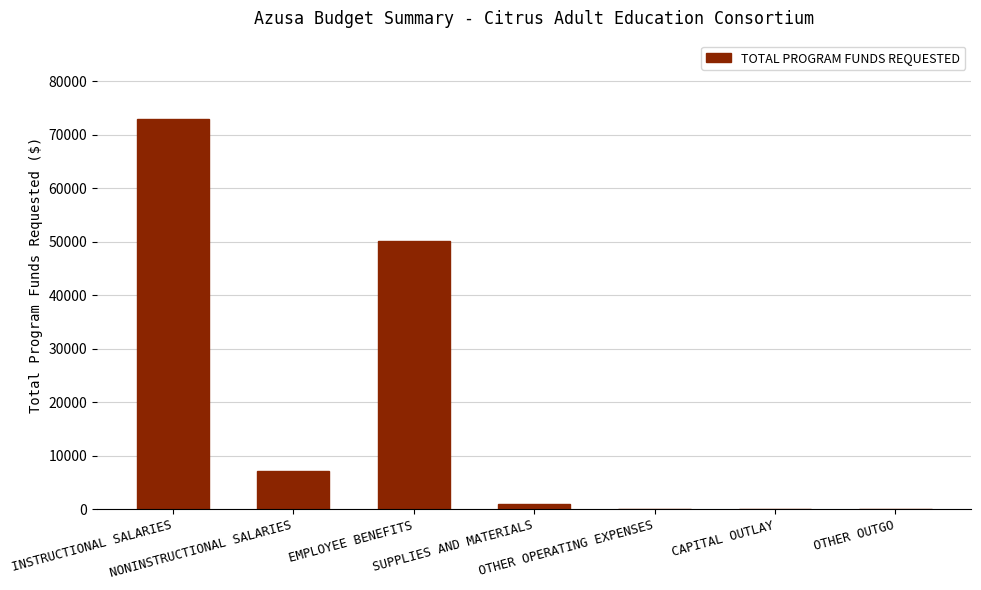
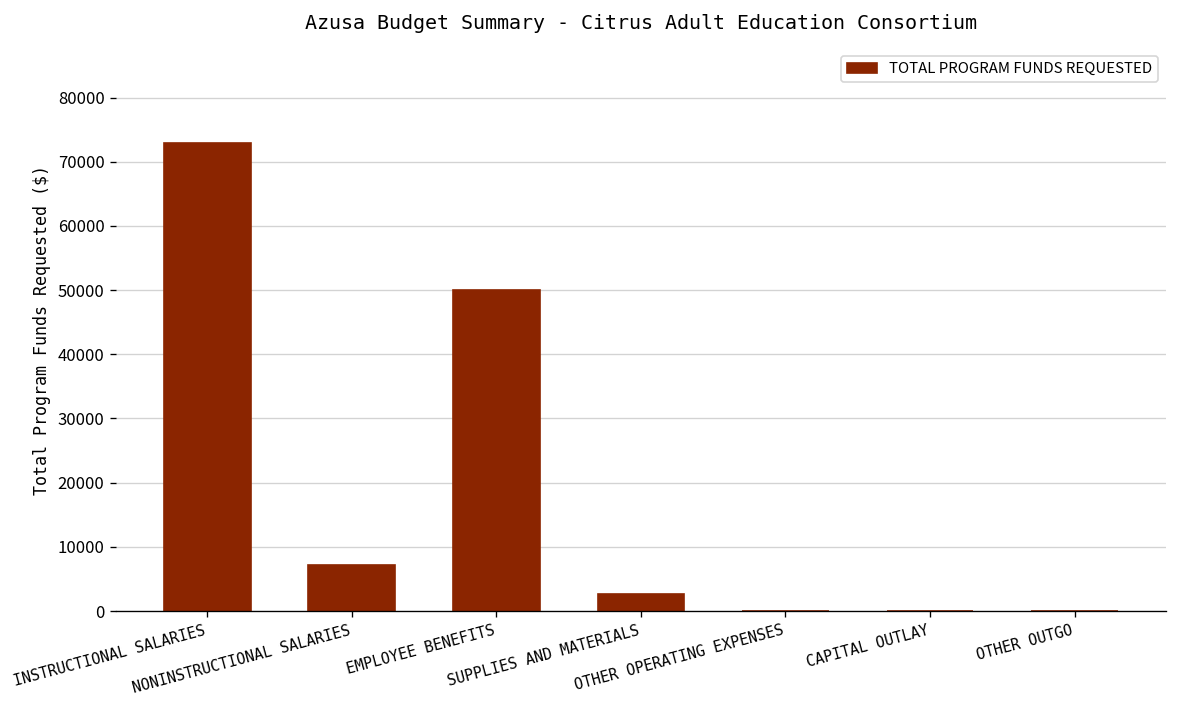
SUPPLIES AND MATERIALS: 1000 -> 3000
